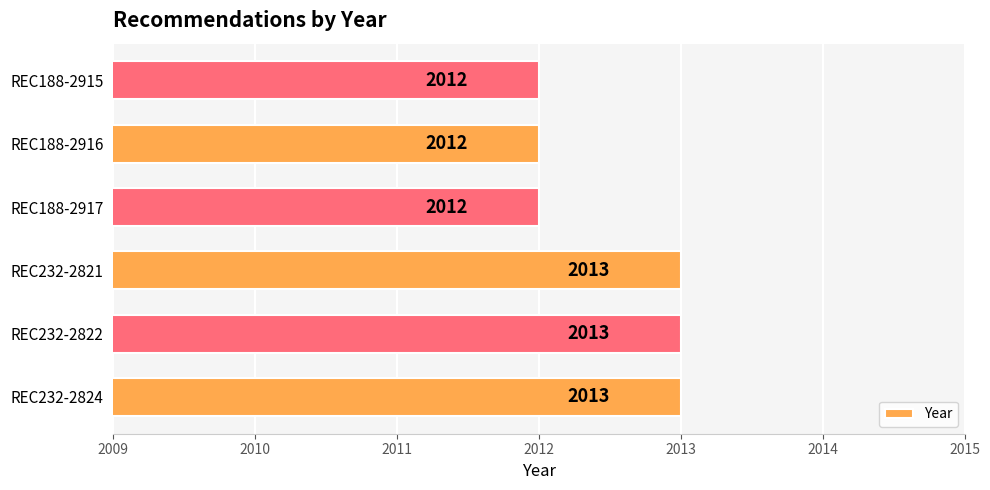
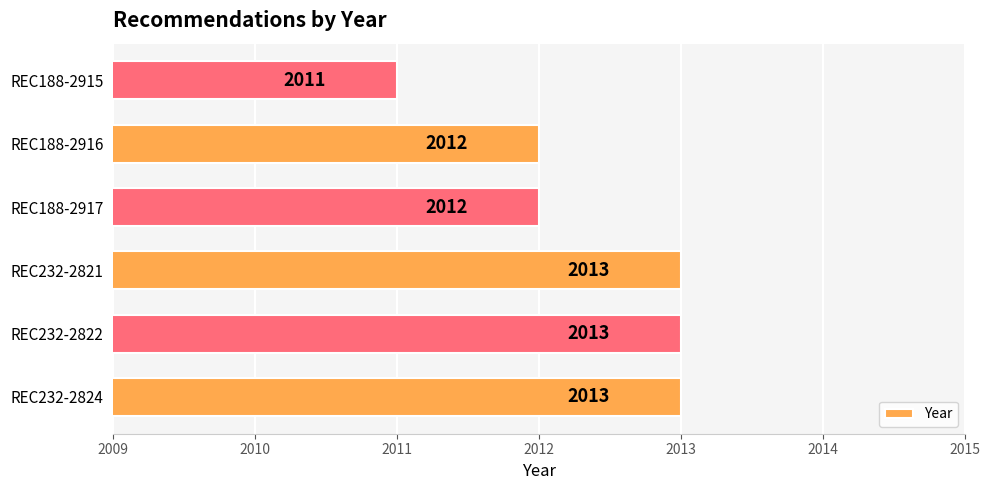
REC188-2915: 2012 -> 2011
